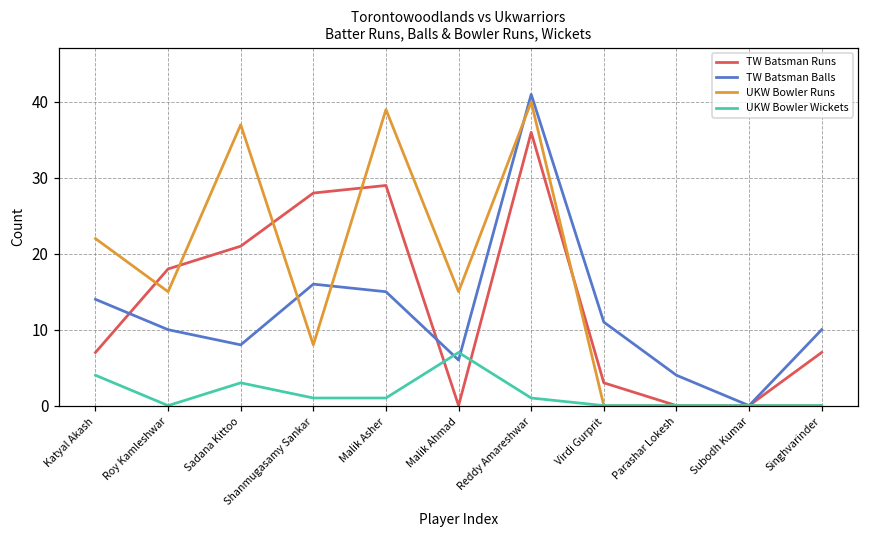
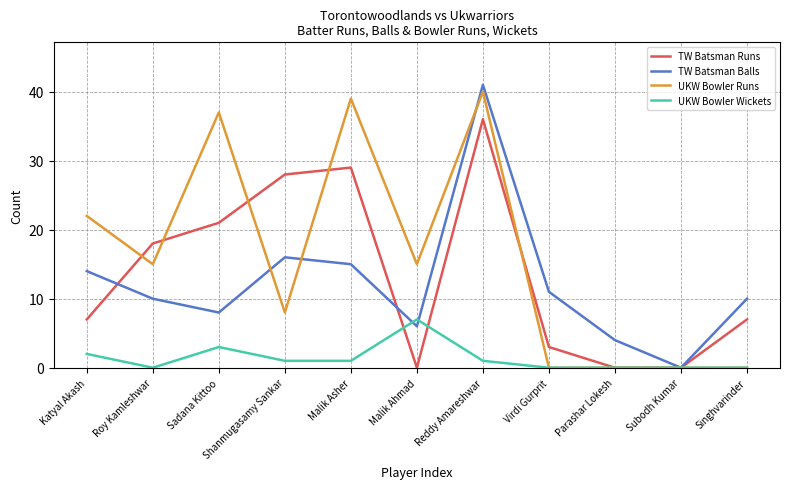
UKW Bowler Wickets, Katyal Akash: 4 -> 2
